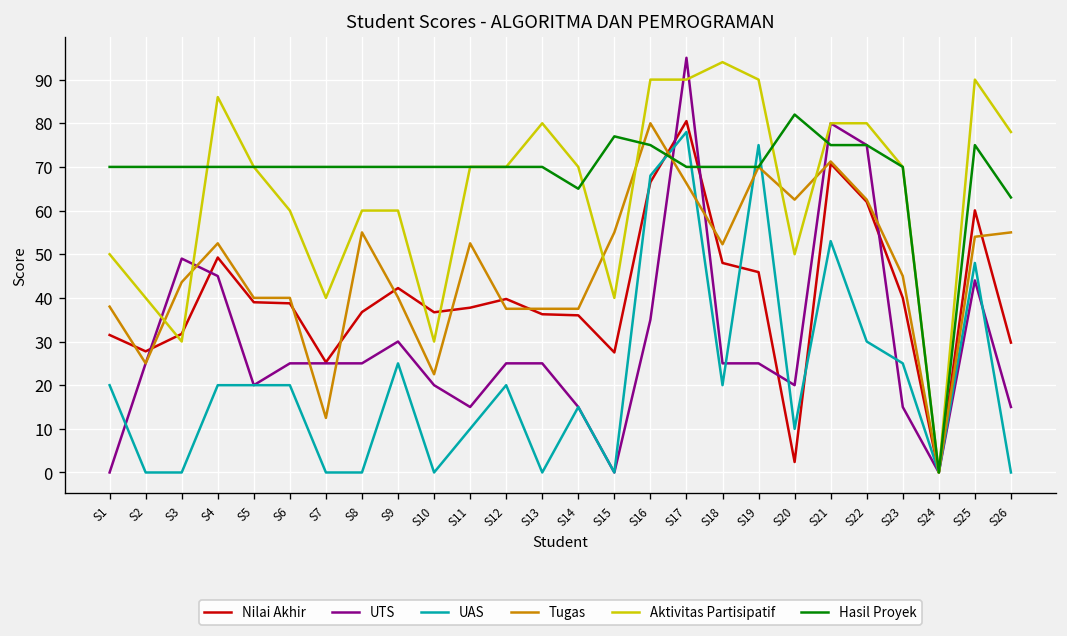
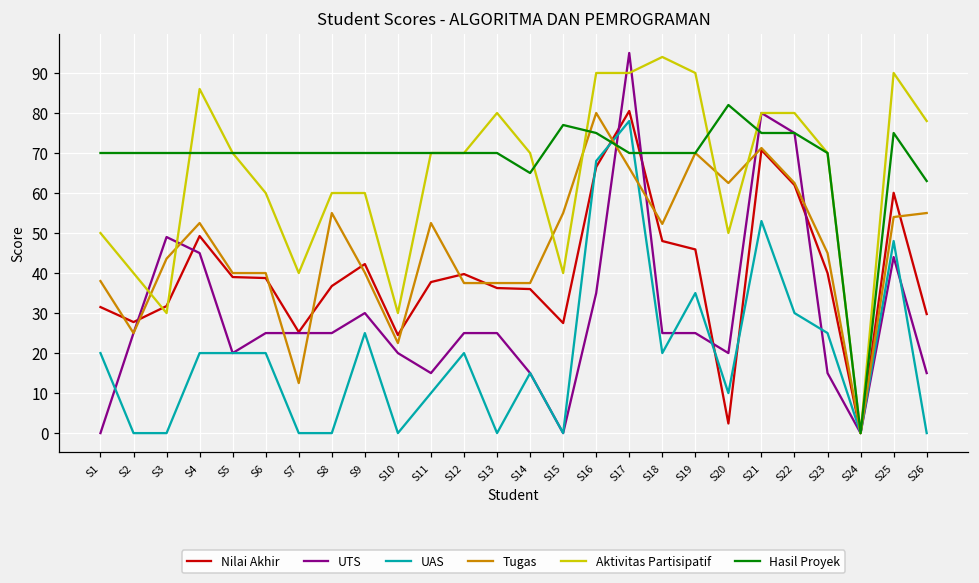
Nilai Akhir, S10: 37 -> 25
UAS, S19: 75 -> 35
